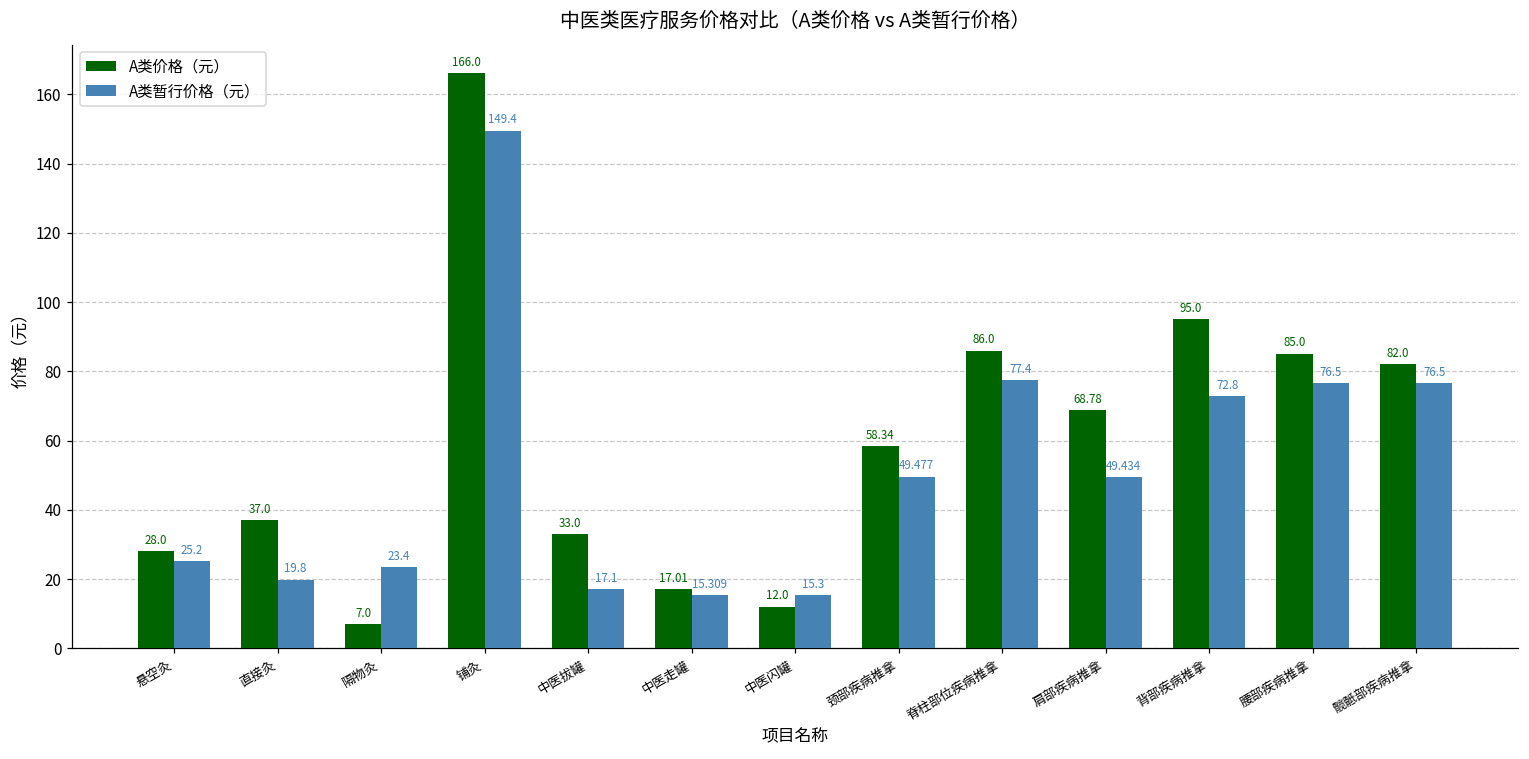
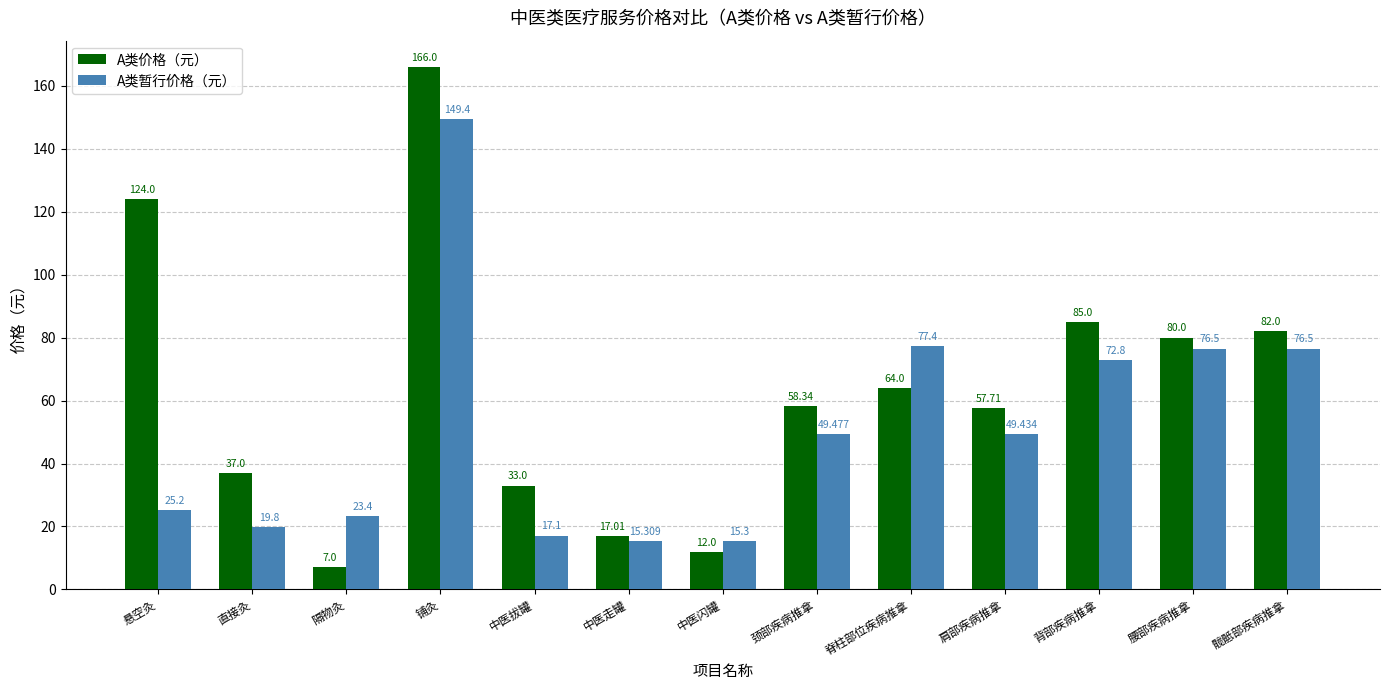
A类价格（元）, 悬空灸: 28.0 -> 124.0
A类价格（元）, 脊柱部位疾病推拿: 86.0 -> 64.0
A类价格（元）, 肩部疾病推拿: 68.78 -> 57.71
A类价格（元）, 背部疾病推拿: 95.0 -> 85.0
A类价格（元）, 腰部疾病推拿: 85.0 -> 80.0
